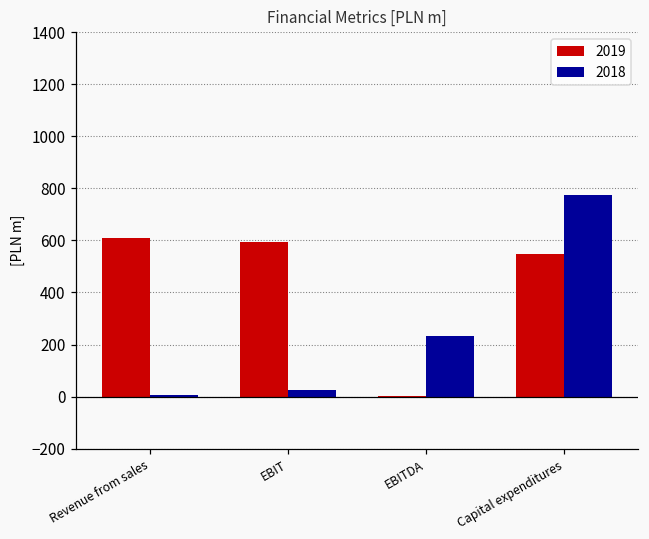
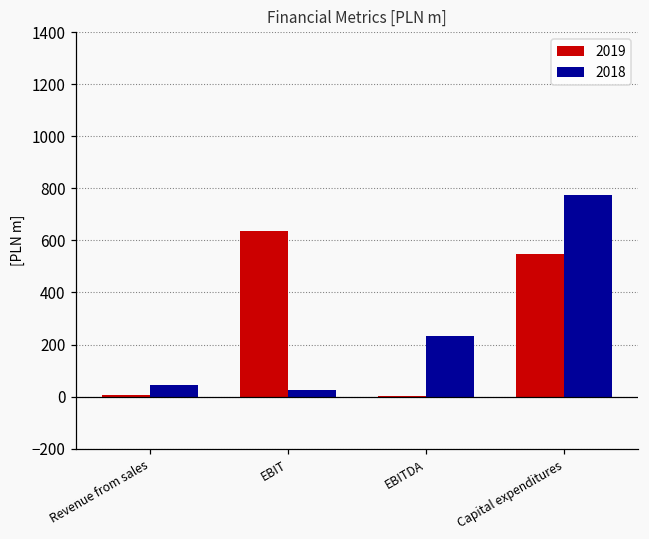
2019, Revenue from sales: 610 -> 10
2018, Revenue from sales: 10 -> 40
2019, EBIT: 600 -> 640
